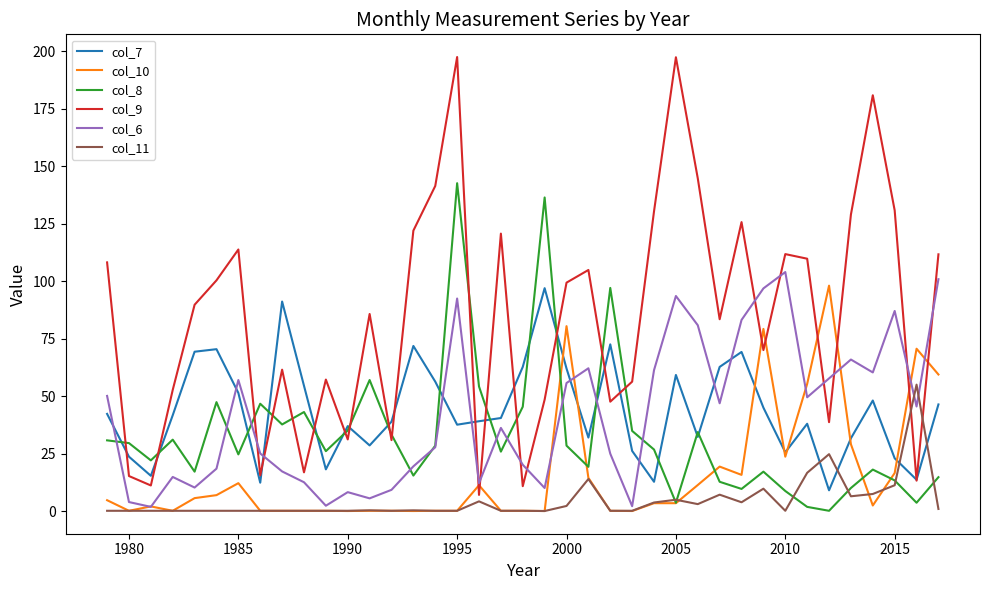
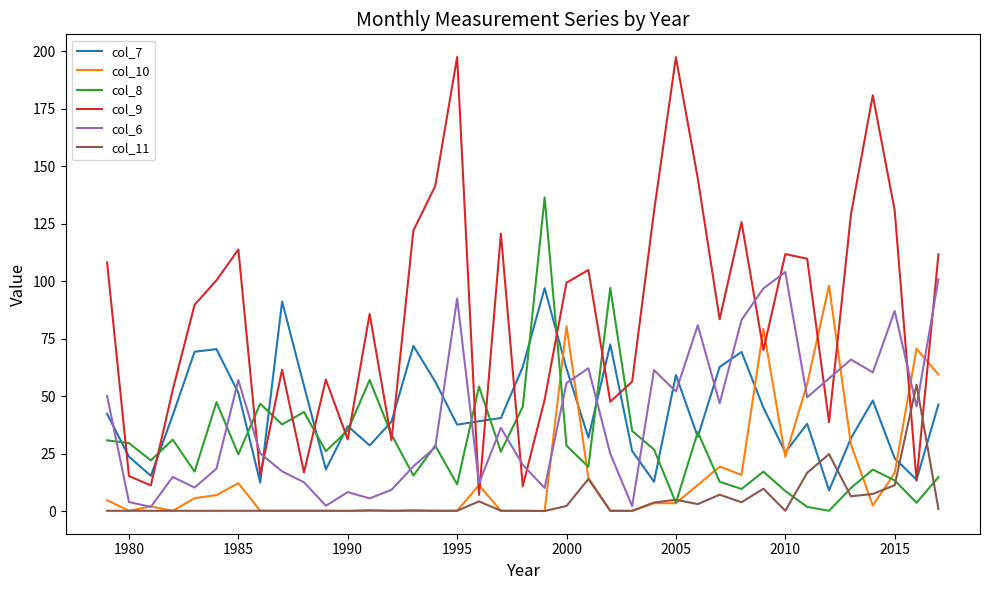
col_8, 1995: 143 -> 12
col_6, 2005: 94 -> 52
